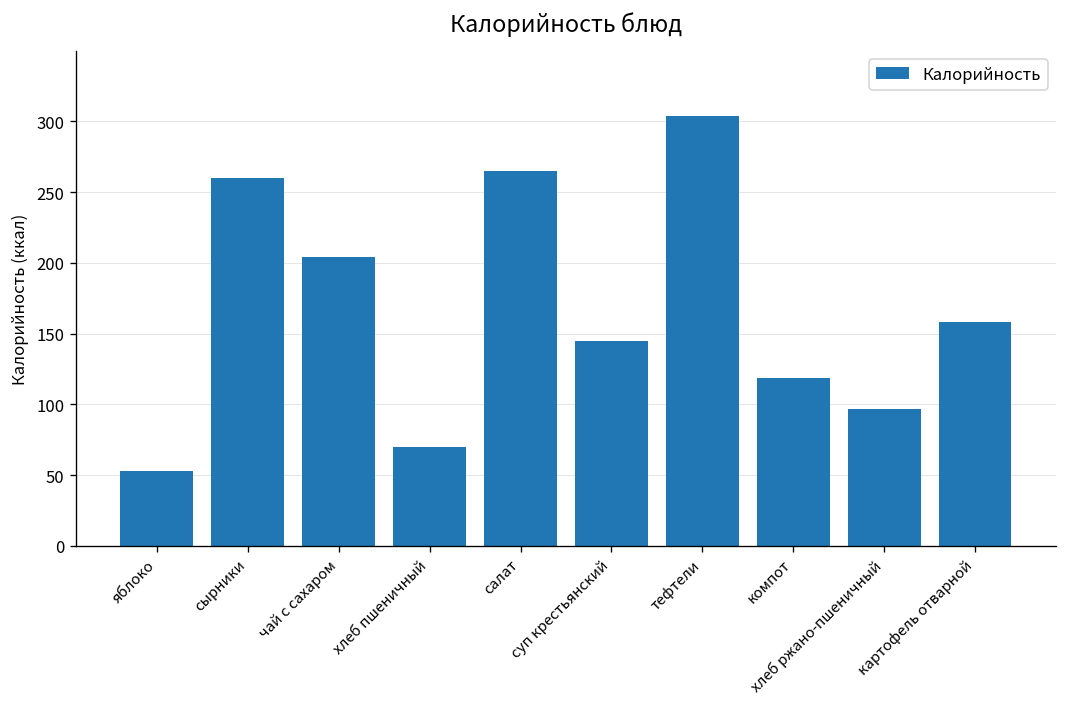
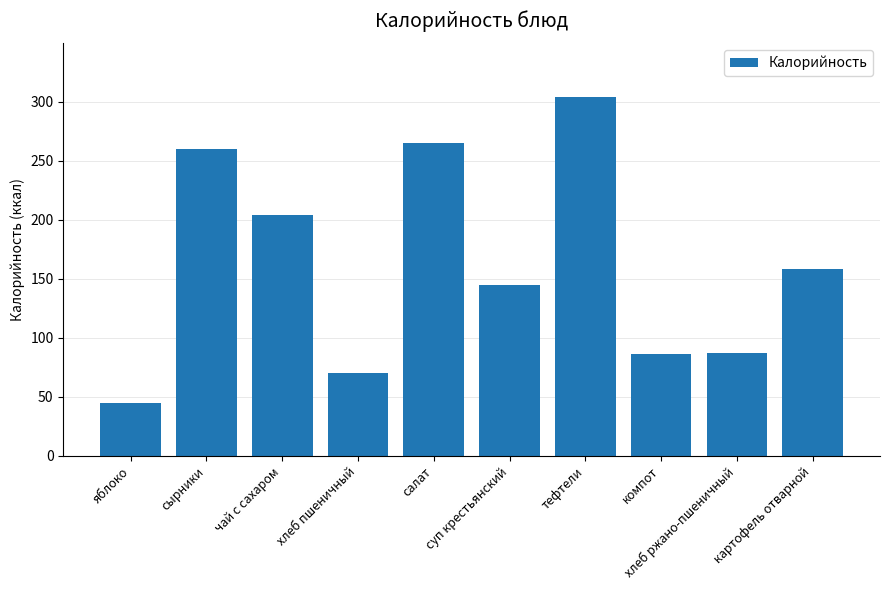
яблоко: 53 -> 45
компот: 119 -> 86
хлеб ржано-пшеничный: 97 -> 87
